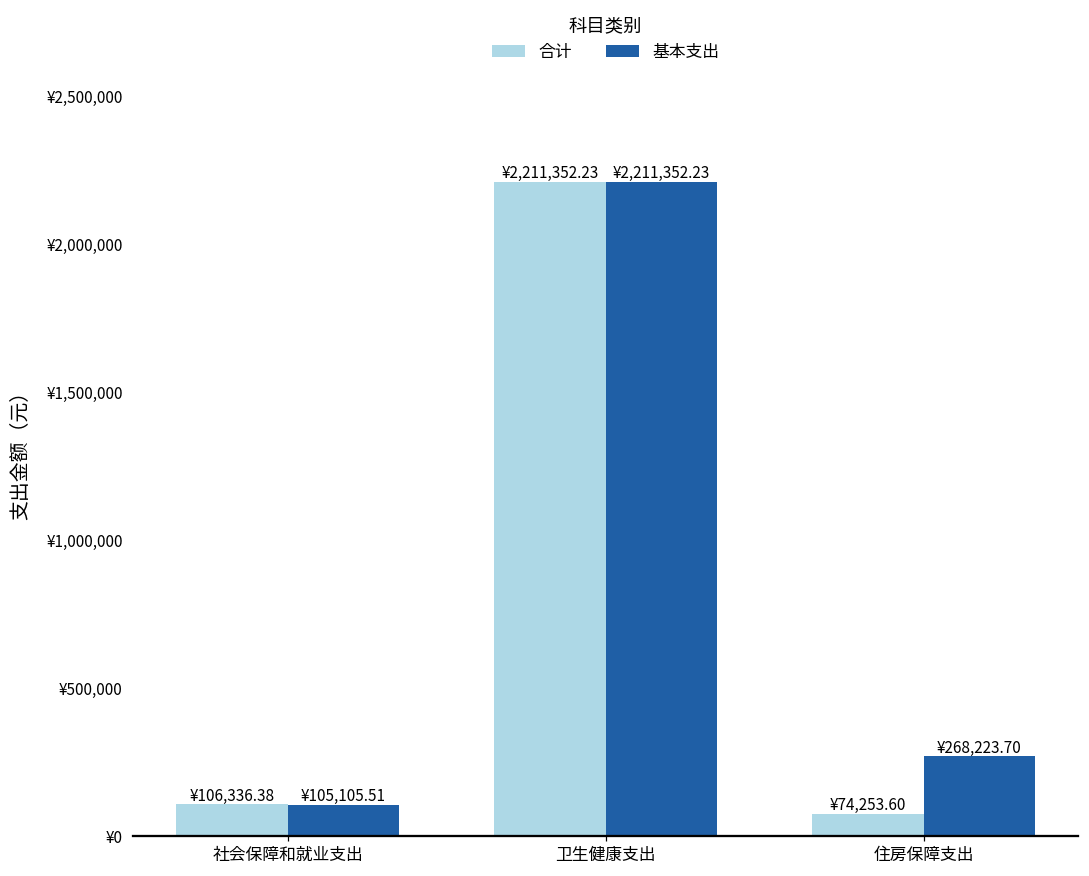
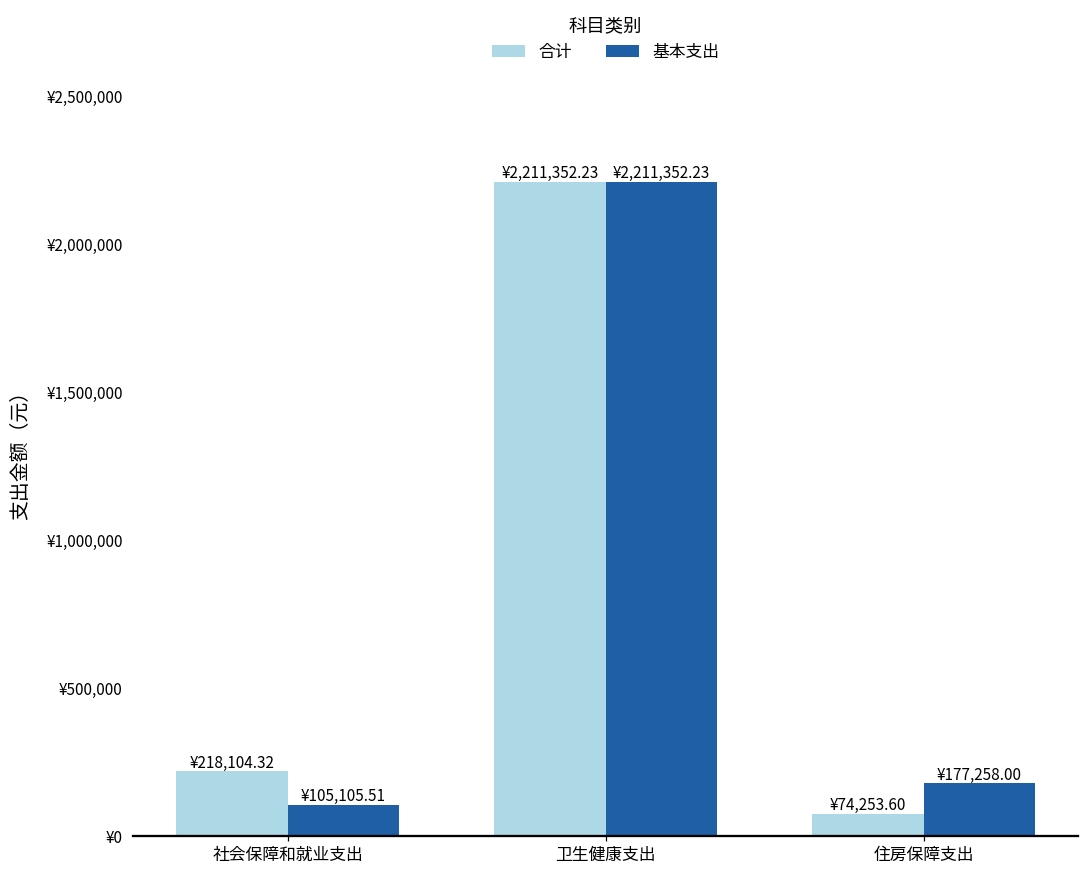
合计, 社会保障和就业支出: ¥106,336.38 -> ¥218,104.32
基本支出, 住房保障支出: ¥268,223.70 -> ¥177,258.00
